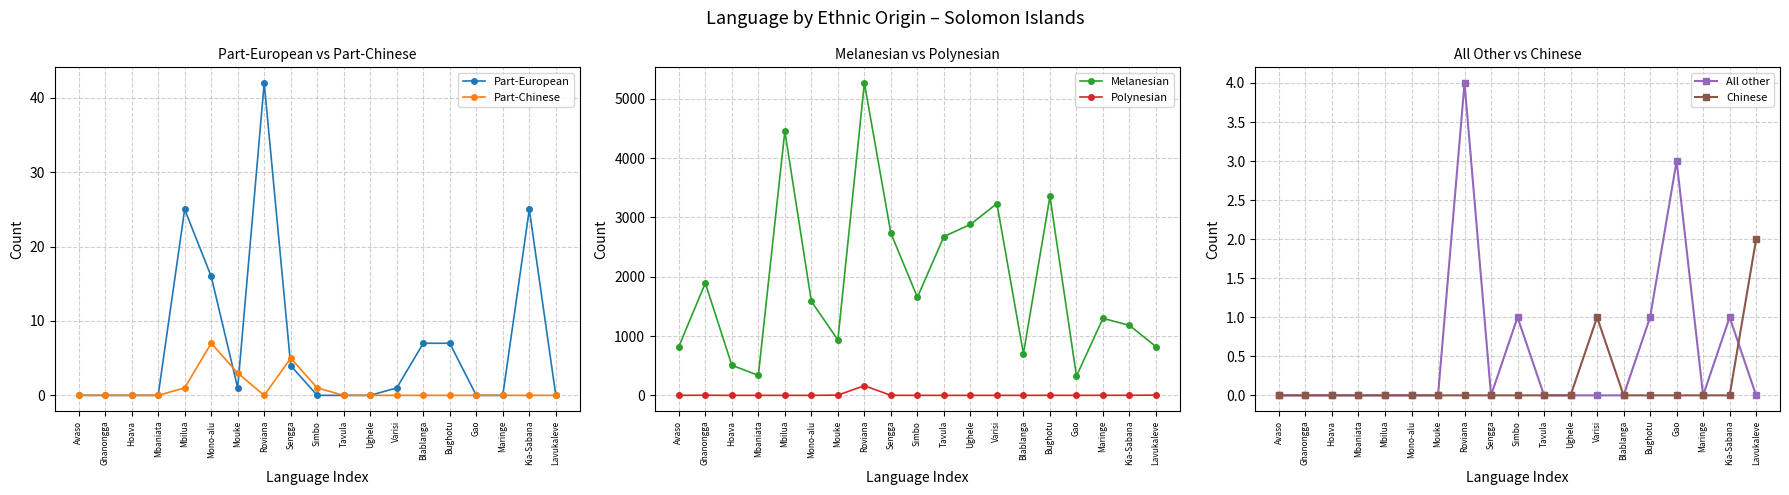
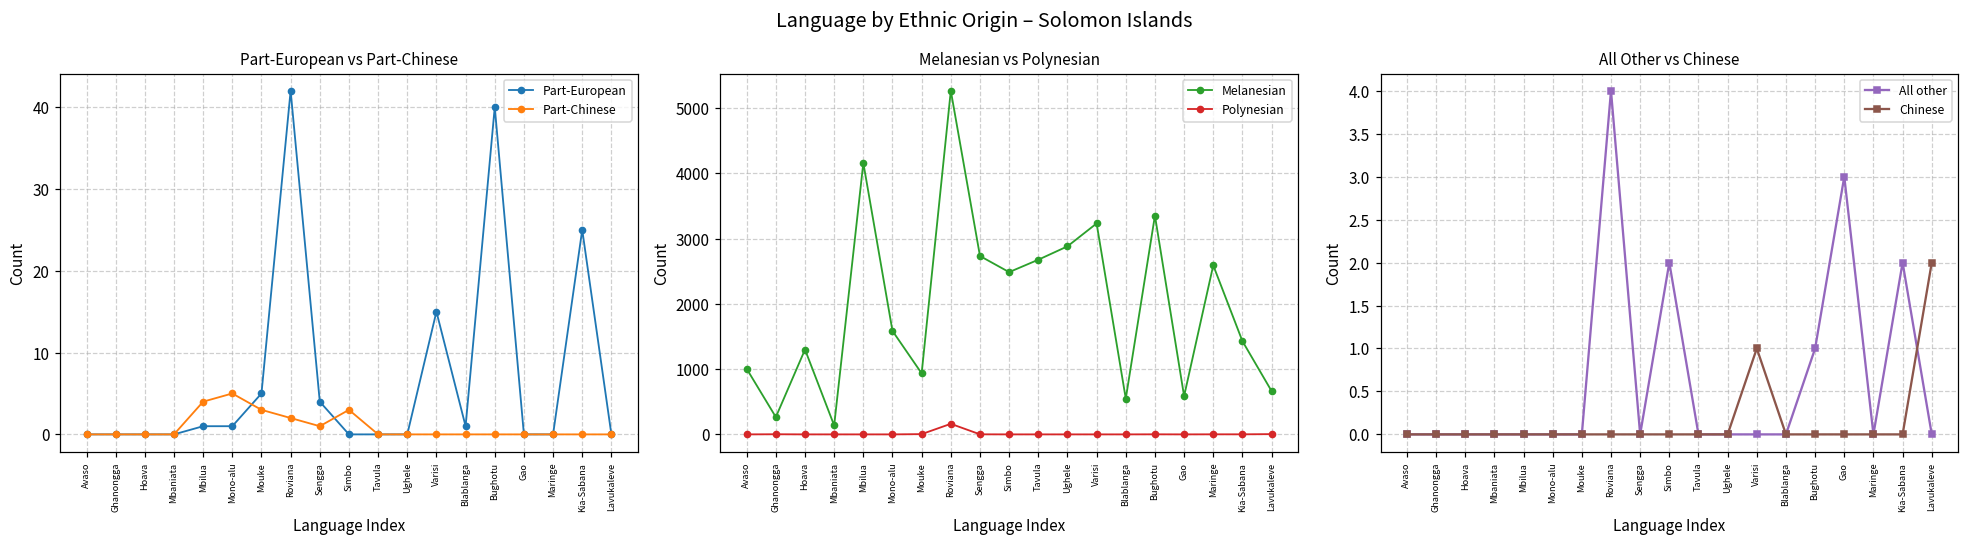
Part-European vs Part-Chinese, Part-European, Mbilua: 25 -> 1
Part-European vs Part-Chinese, Part-Chinese, Mbilua: 1 -> 4
Part-European vs Part-Chinese, Part-European, Mono-alu: 16 -> 1
Part-European vs Part-Chinese, Part-Chinese, Mono-alu: 7 -> 5
Part-European vs Part-Chinese, Part-European, Mouke: 1 -> 5
Part-European vs Part-Chinese, Part-Chinese, Roviana: 0 -> 2
Part-European vs Part-Chinese, Part-Chinese, Sengga: 5 -> 1
Part-European vs Part-Chinese, Part-Chinese, Simbo: 1 -> 3
Part-European vs Part-Chinese, Part-European, Varisi: 1 -> 15
Part-European vs Part-Chinese, Part-European, Blablanga: 7 -> 1
Part-European vs Part-Chinese, Part-European, Bughotu: 7 -> 40
Melanesian vs Polynesian, Melanesian, Avaso: 800 -> 1000
Melanesian vs Polynesian, Melanesian, Ghanongga: 1900 -> 300
Melanesian vs Polynesian, Melanesian, Hoava: 500 -> 1300
Melanesian vs Polynesian, Melanesian, Mbaniata: 300 -> 100
Melanesian vs Polynesian, Melanesian, Mbilua: 4500 -> 4200
Melanesian vs Polynesian, Melanesian, Simbo: 1700 -> 2500
Melanesian vs Polynesian, Melanesian, Blablanga: 700 -> 500
Melanesian vs Polynesian, Melanesian, Gao: 300 -> 600
Melanesian vs Polynesian, Melanesian, Maringe: 1300 -> 2600
Melanesian vs Polynesian, Melanesian, Kia-Sabana: 1200 -> 1400
Melanesian vs Polynesian, Melanesian, Lavukaleve: 800 -> 700
All Other vs Chinese, All other, Simbo: 1 -> 2
All Other vs Chinese, All other, Kia-Sabana: 1 -> 2
